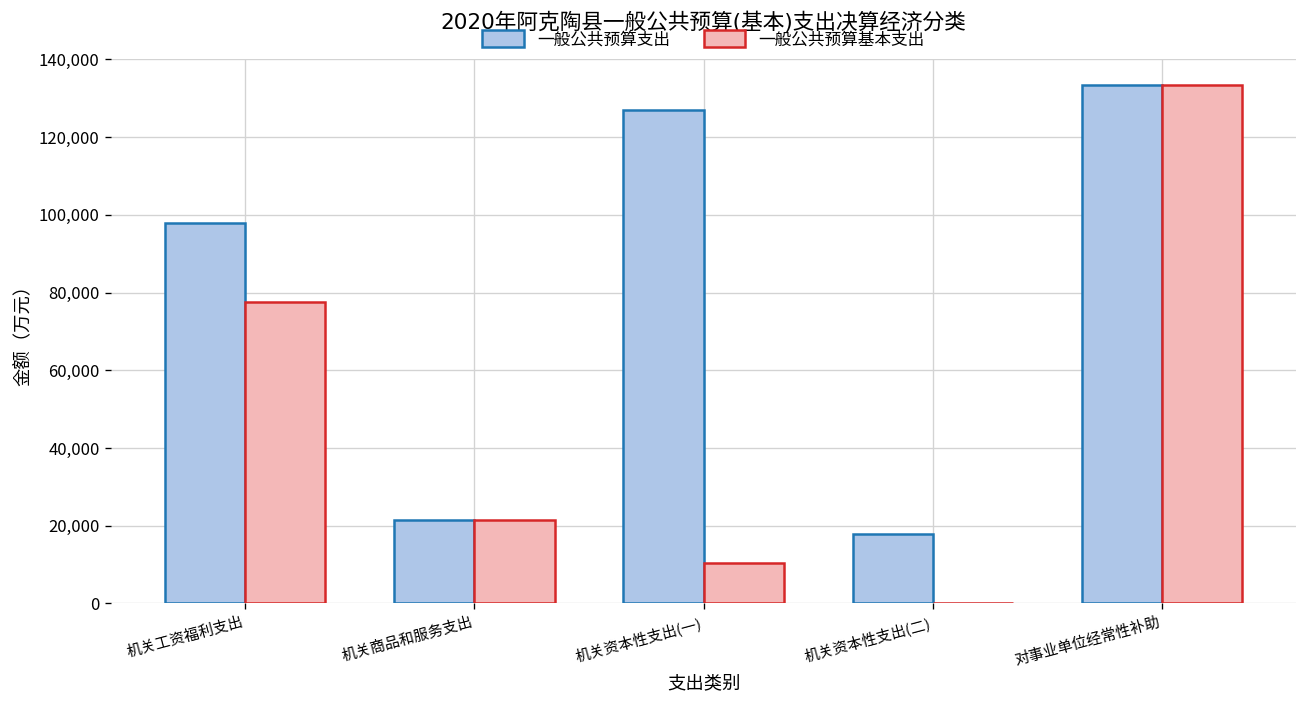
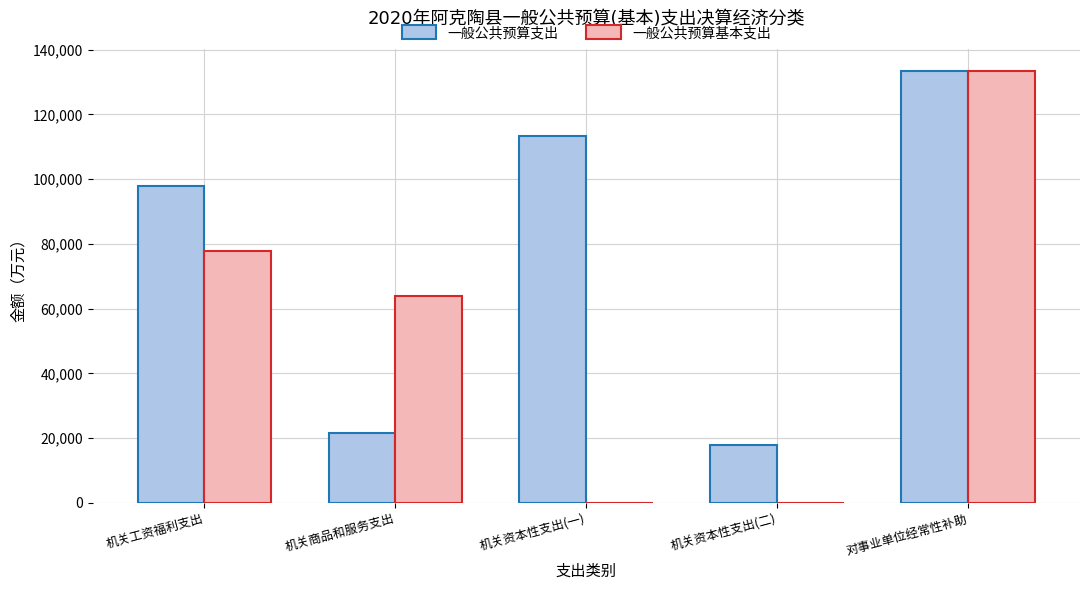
一般公共预算基本支出, 机关商品和服务支出: 22,000 -> 64,000
一般公共预算支出, 机关资本性支出(一): 127,000 -> 113,000
一般公共预算基本支出, 机关资本性支出(一): 10,000 -> 0
